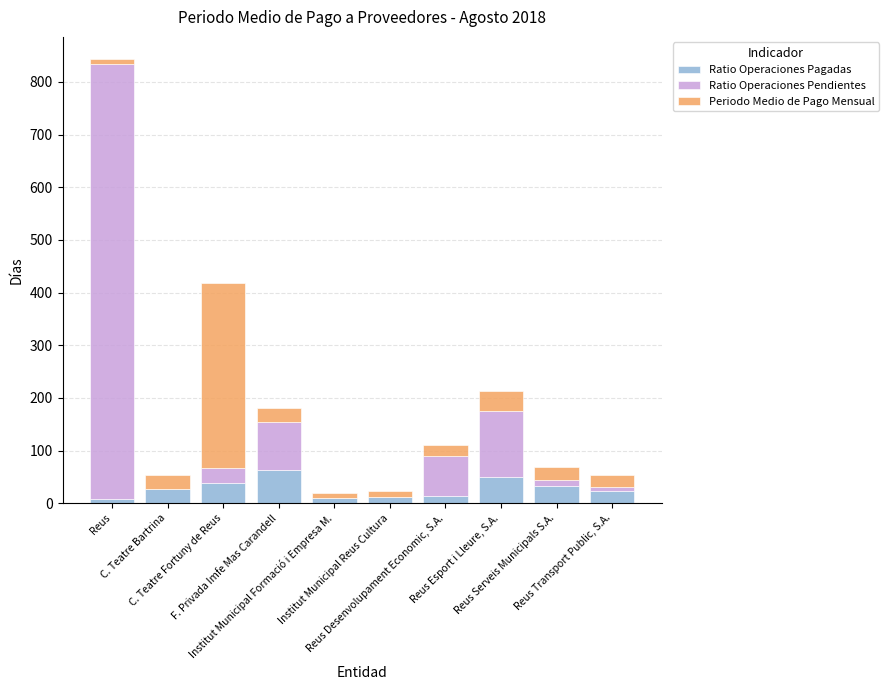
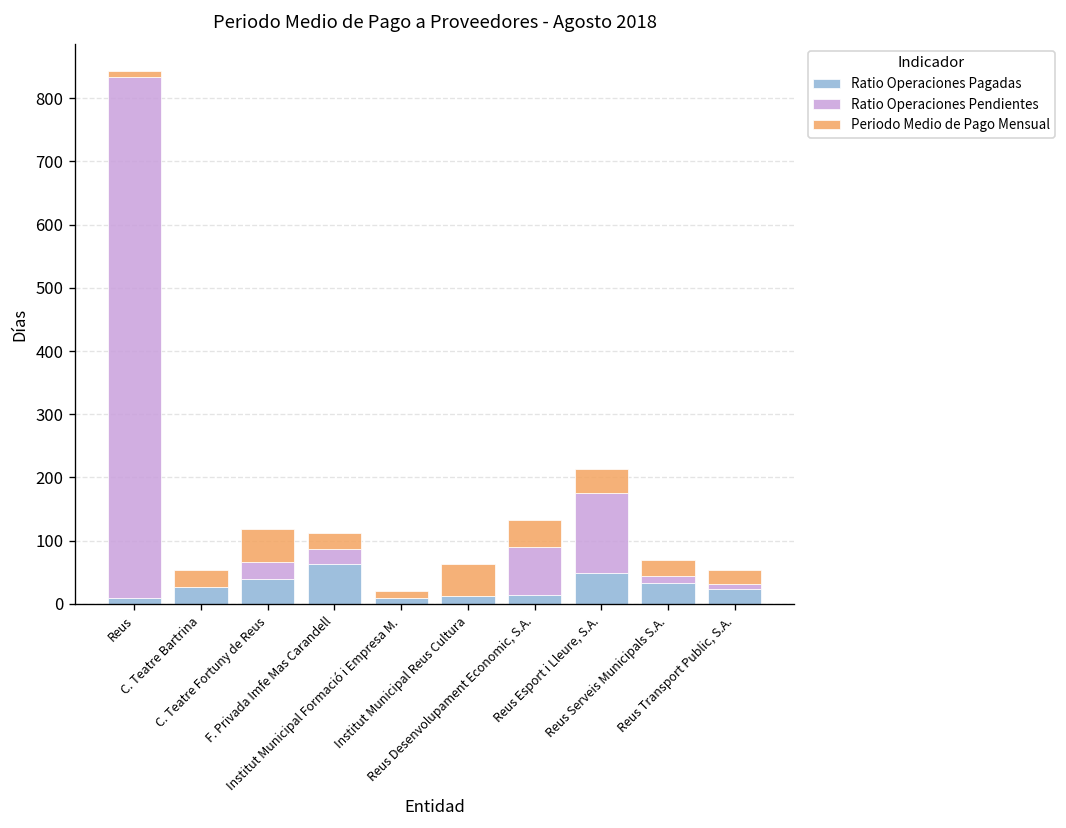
Periodo Medio de Pago Mensual, C. Teatre Fortuny de Reus: 350 -> 50
Ratio Operaciones Pendientes, F. Privada Imfe Mas Carandell: 90 -> 20
Periodo Medio de Pago Mensual, Institut Municipal Reus Cultura: 10 -> 50
Periodo Medio de Pago Mensual, Reus Desenvolupament Economic, S.A.: 20 -> 40
